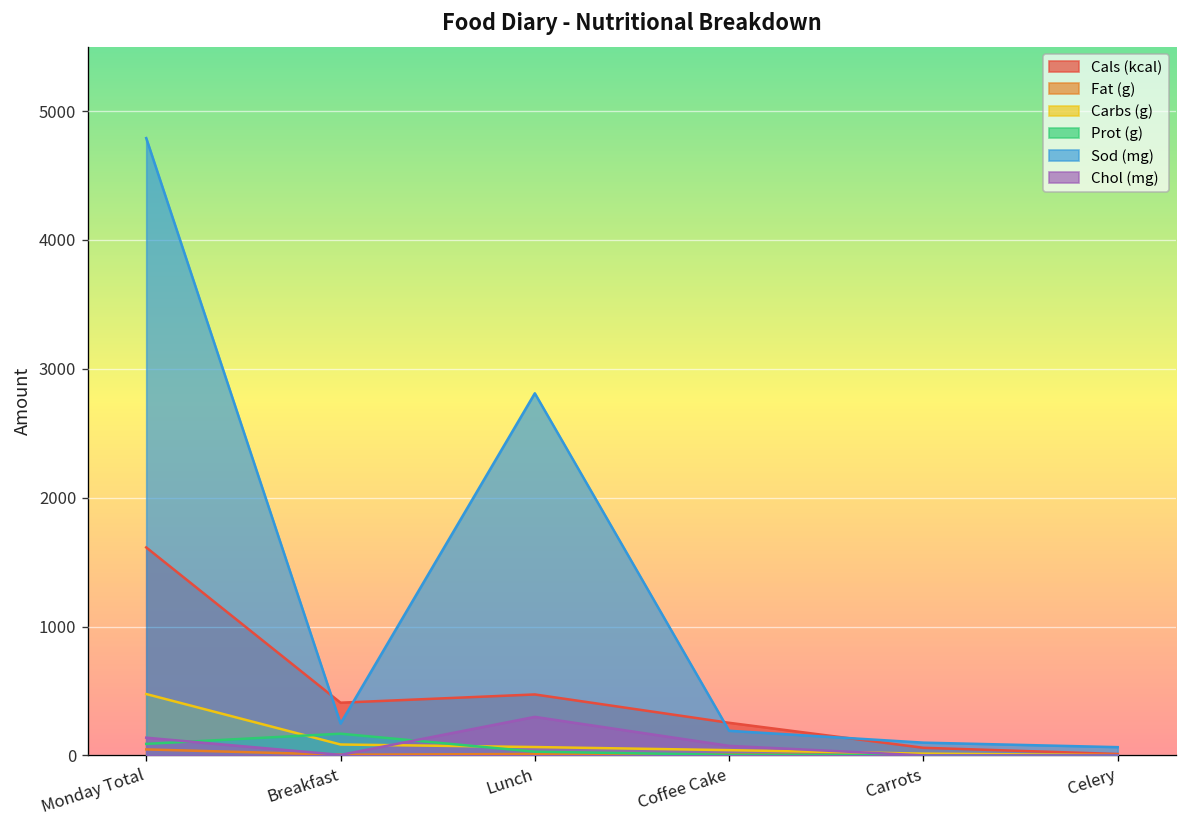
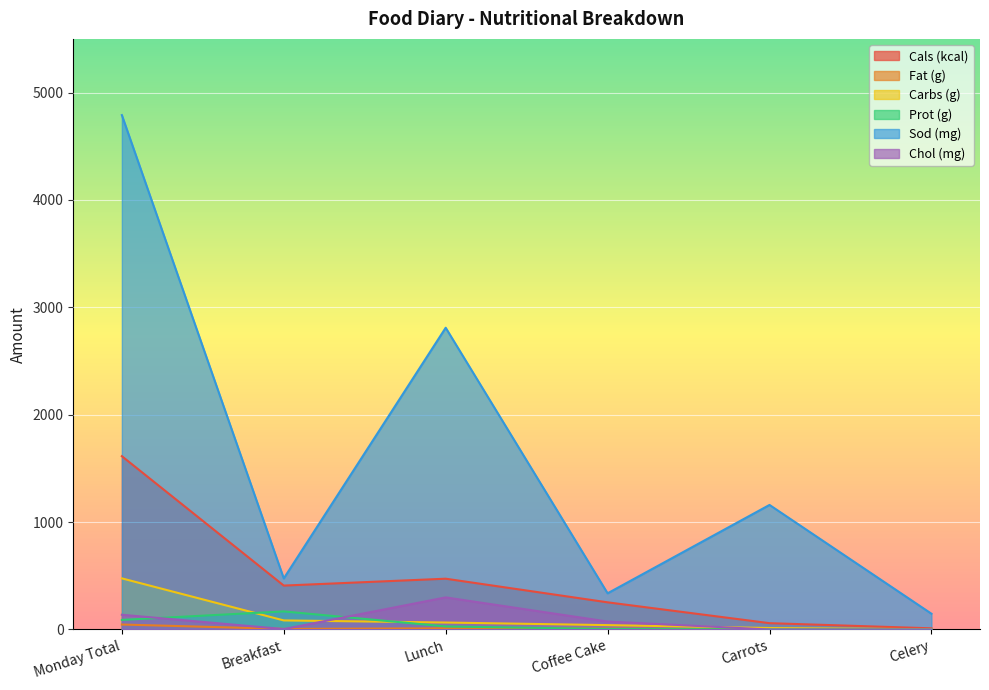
Sod (mg), Breakfast: 250 -> 480
Sod (mg), Coffee Cake: 190 -> 340
Sod (mg), Carrots: 100 -> 1160
Sod (mg), Celery: 60 -> 150
